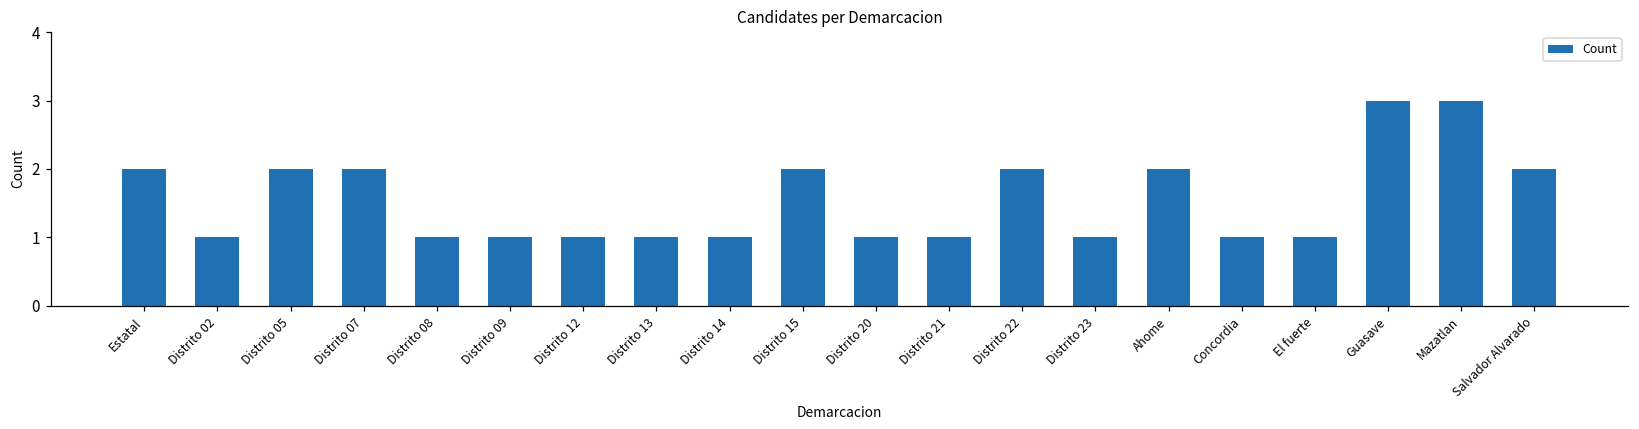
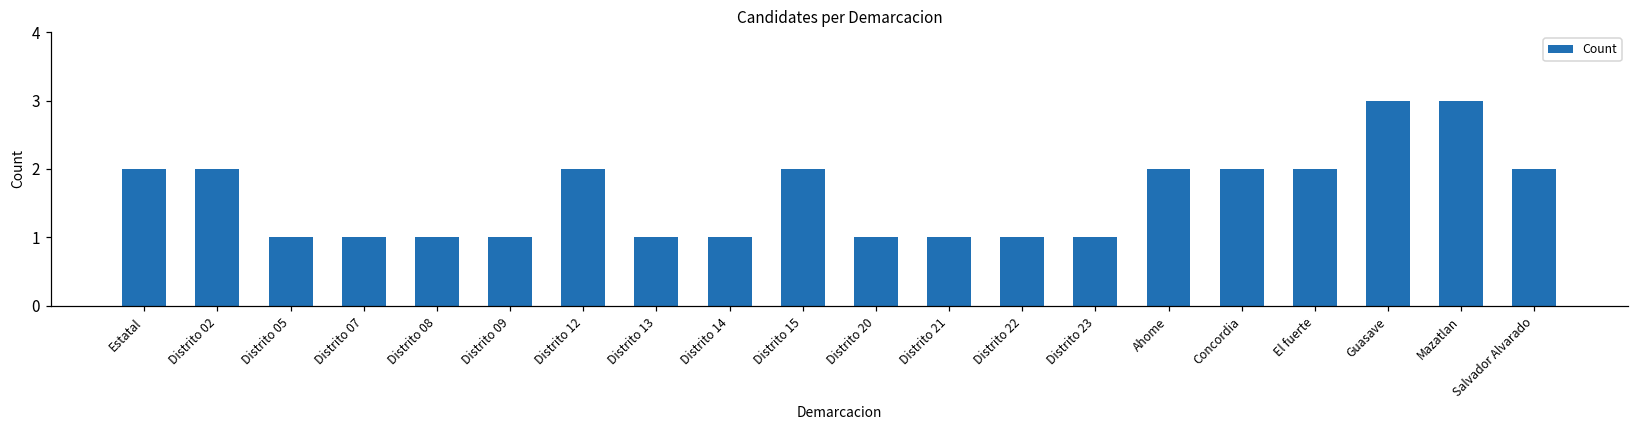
Distrito 02: 1 -> 2
Distrito 05: 2 -> 1
Distrito 07: 2 -> 1
Distrito 12: 1 -> 2
Distrito 22: 2 -> 1
Concordia: 1 -> 2
El fuerte: 1 -> 2
